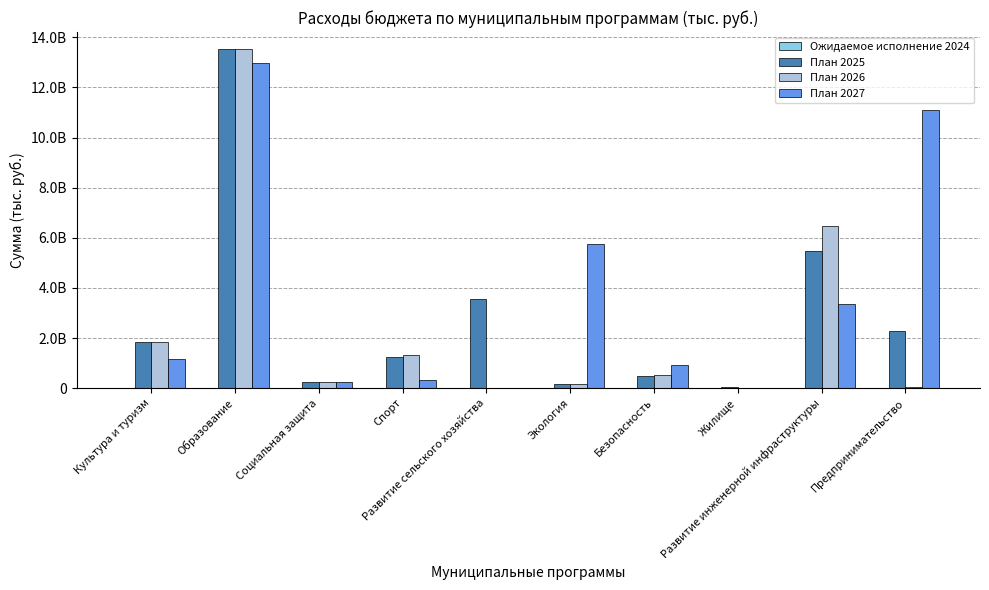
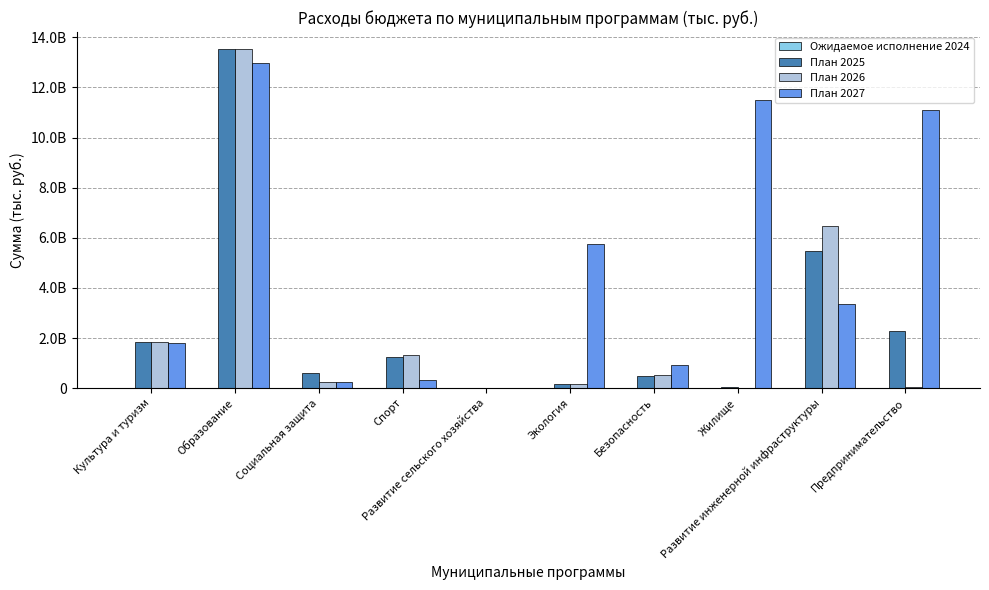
План 2027, Культура и туризм: 1200000000 -> 1800000000
План 2025, Социальная защита: 300000000 -> 600000000
План 2025, Развитие сельского хозяйства: 3600000000 -> 0
План 2027, Жилище: 0 -> 11500000000
